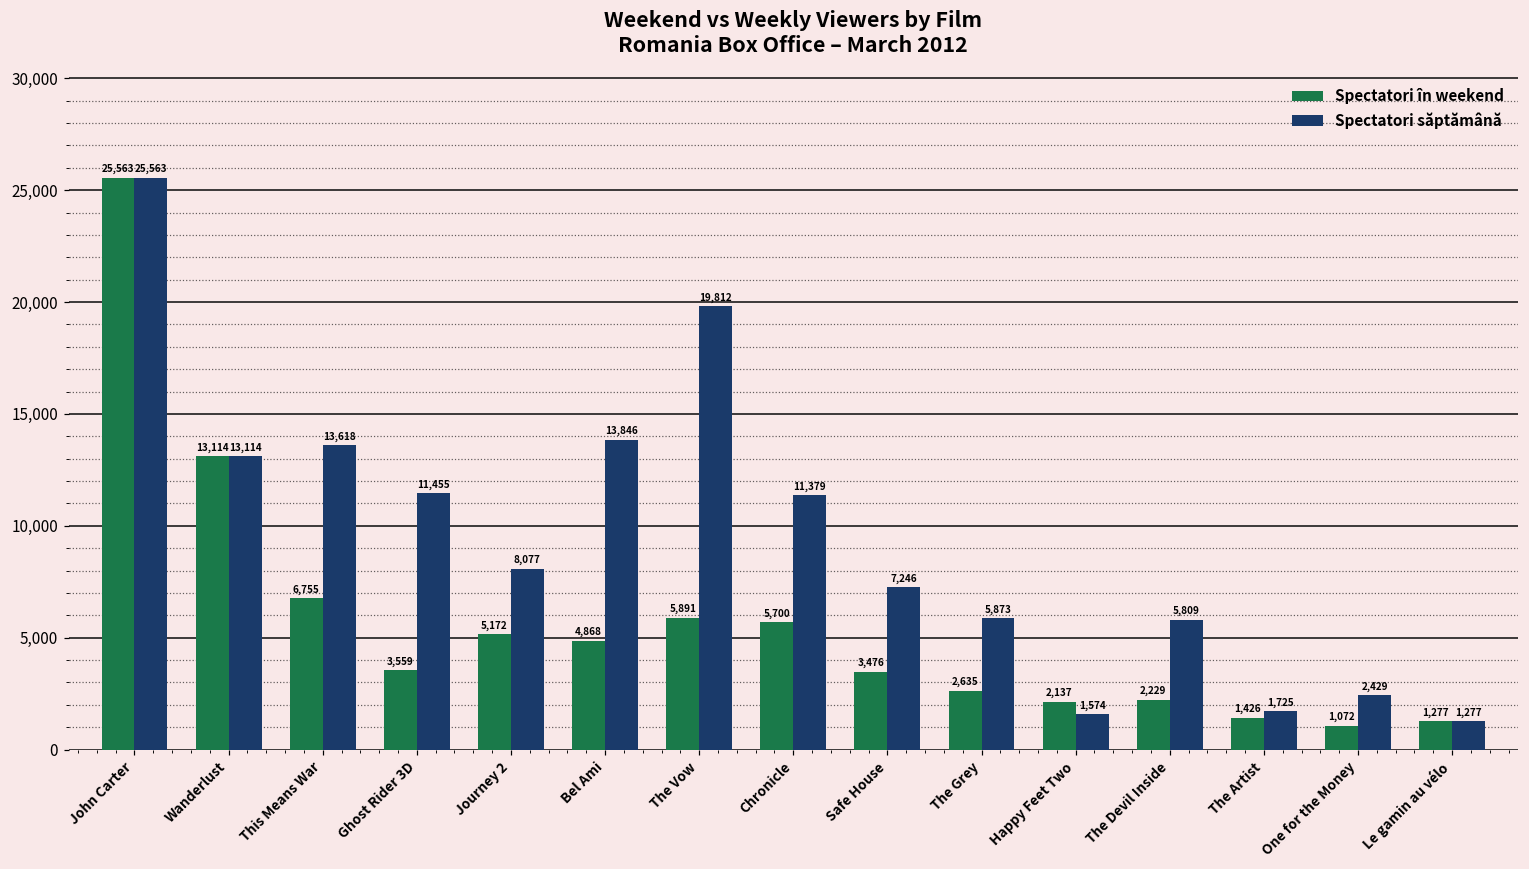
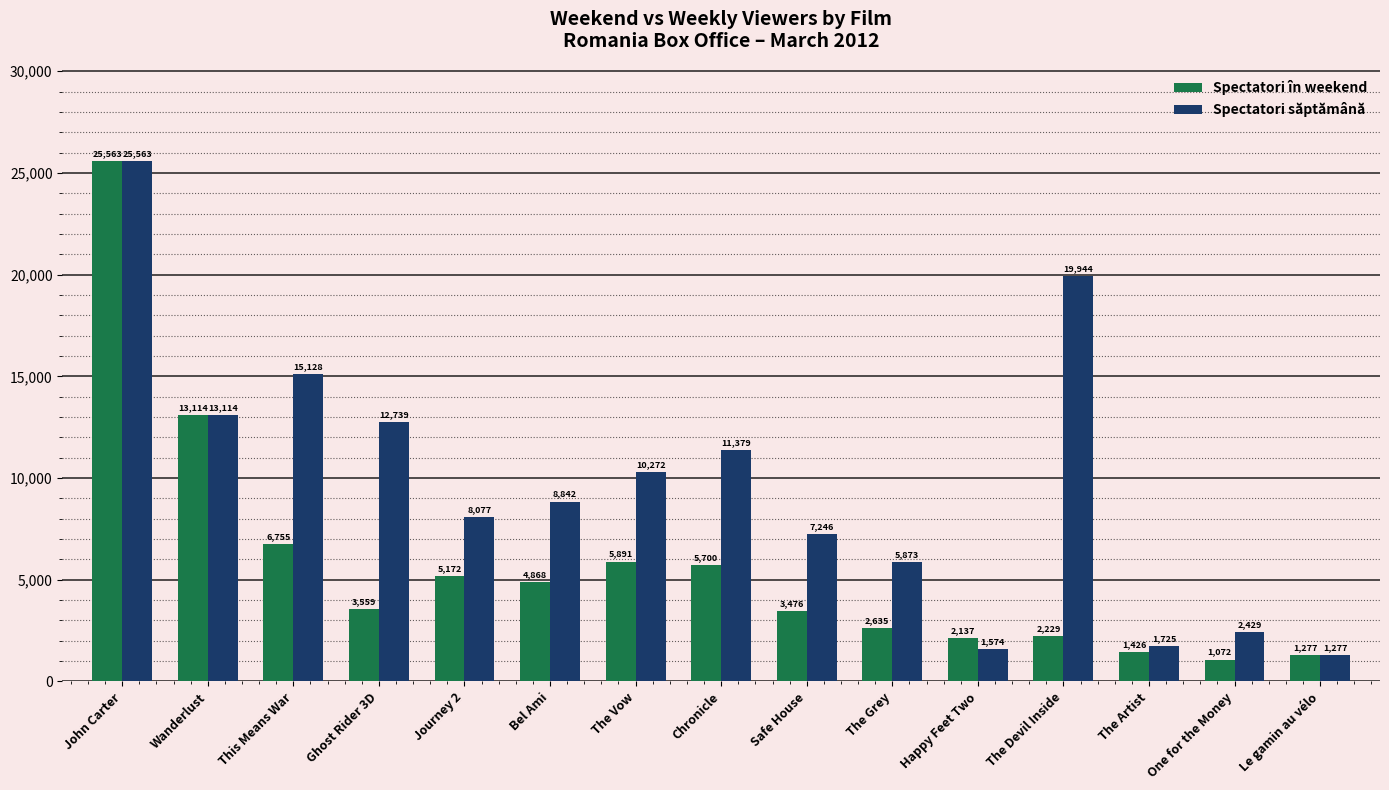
Spectatori săptămână, This Means War: 13,618 -> 15,128
Spectatori săptămână, Ghost Rider 3D: 11,455 -> 12,739
Spectatori săptămână, Bel Ami: 13,846 -> 8,842
Spectatori săptămână, The Vow: 19,812 -> 10,272
Spectatori săptămână, The Devil Inside: 5,809 -> 19,944
